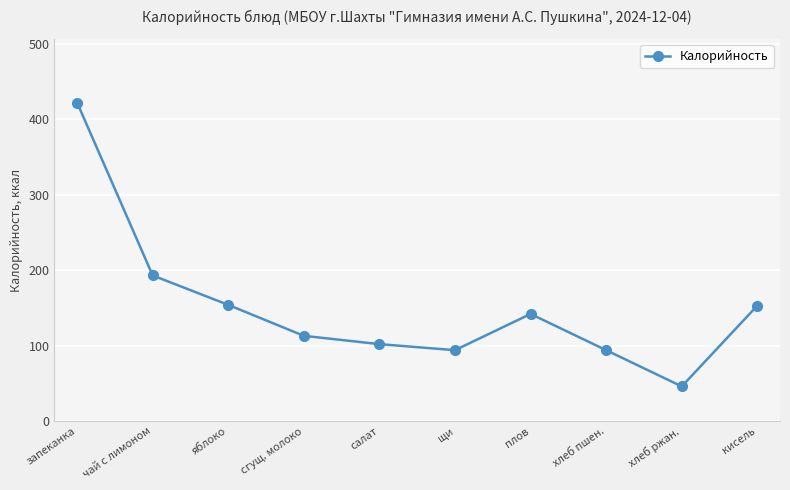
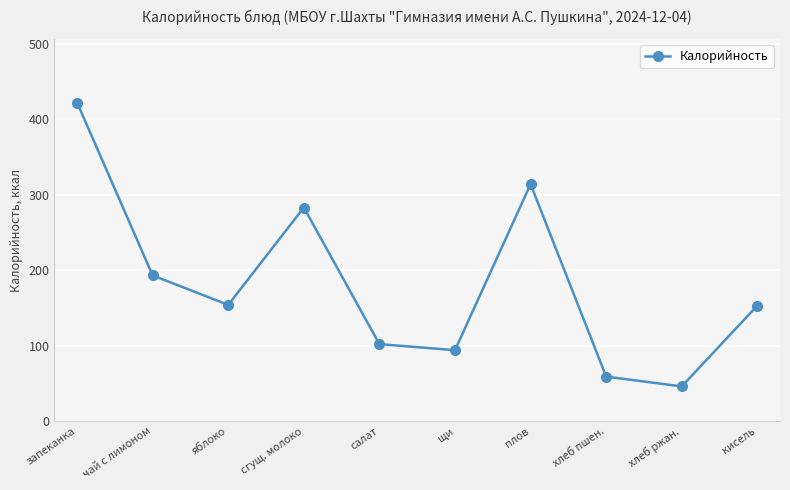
сгущ. молоко: 110 -> 280
плов: 140 -> 310
хлеб пшен.: 90 -> 60
